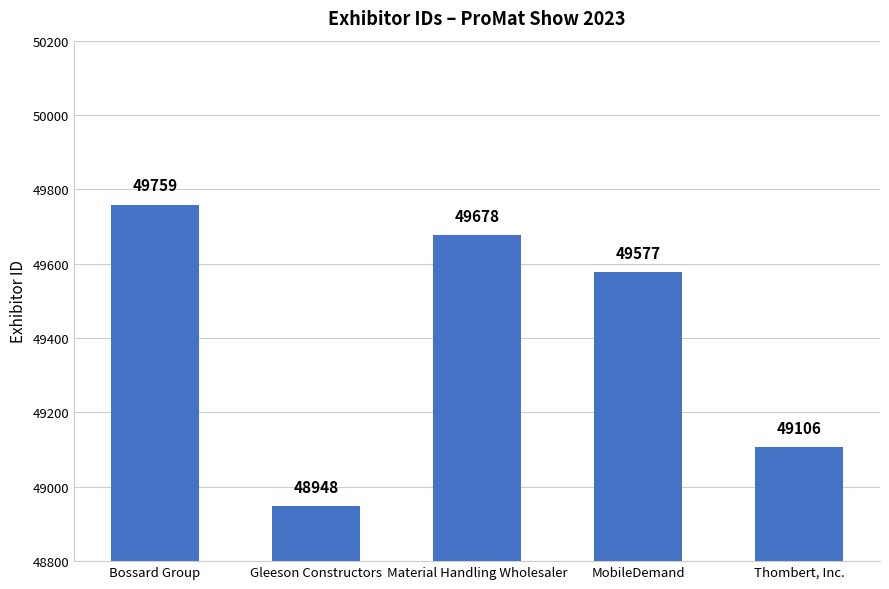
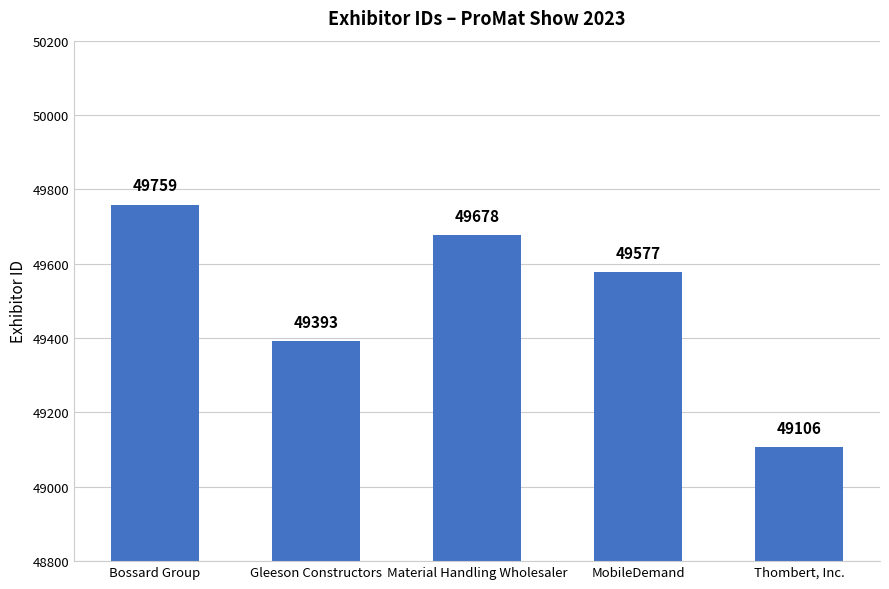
Gleeson Constructors: 48948 -> 49393
